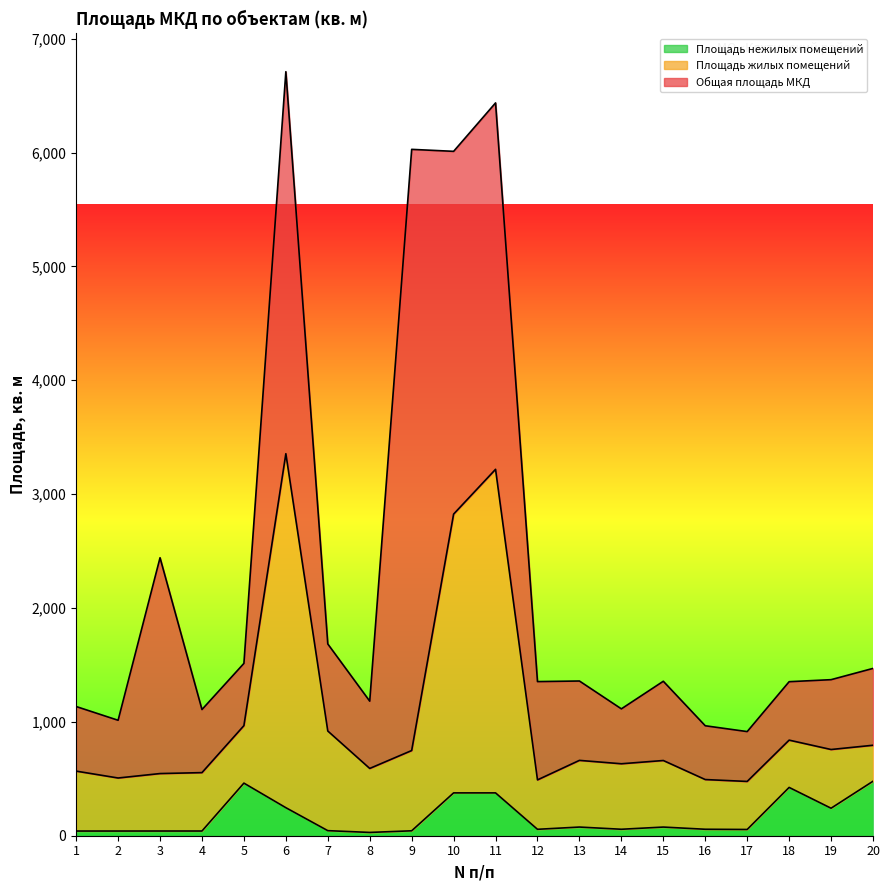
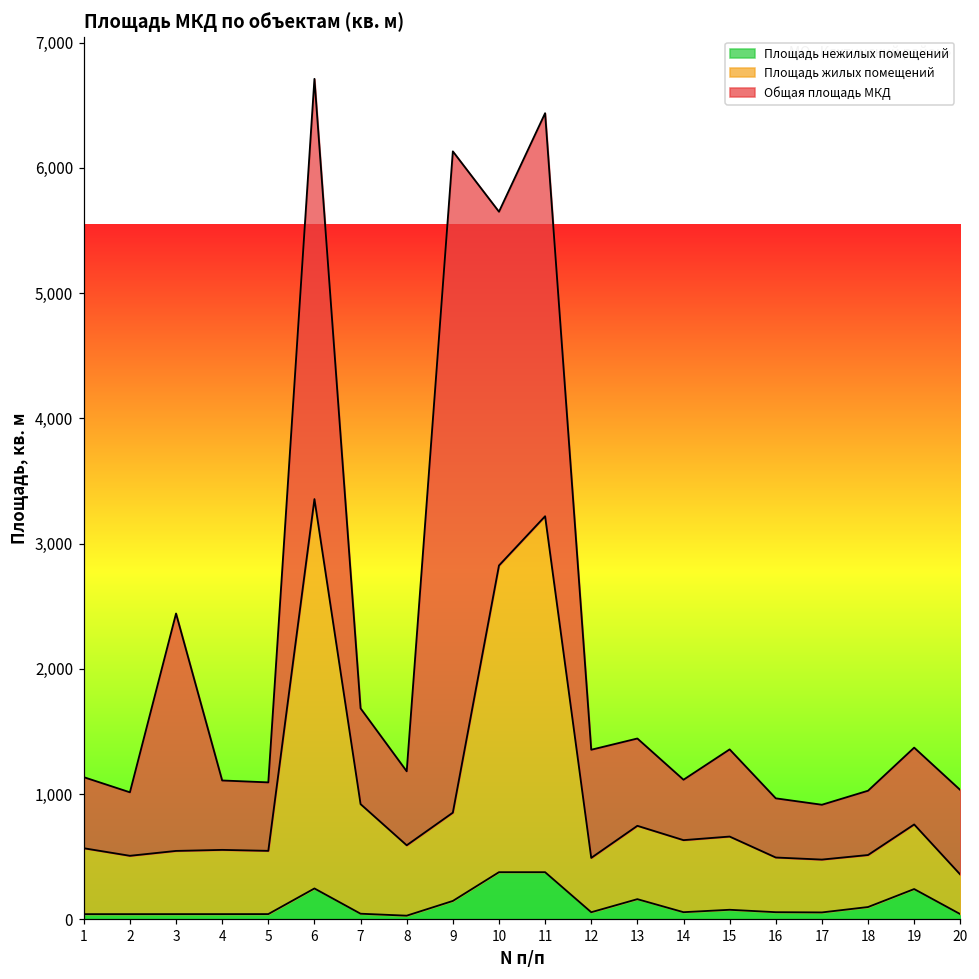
Площадь нежилых помещений, 5: 460 -> 40
Площадь нежилых помещений, 9: 40 -> 150
Общая площадь МКД, 10: 3,190 -> 2,820
Площадь нежилых помещений, 13: 80 -> 160
Площадь нежилых помещений, 18: 420 -> 100
Площадь нежилых помещений, 20: 480 -> 40
